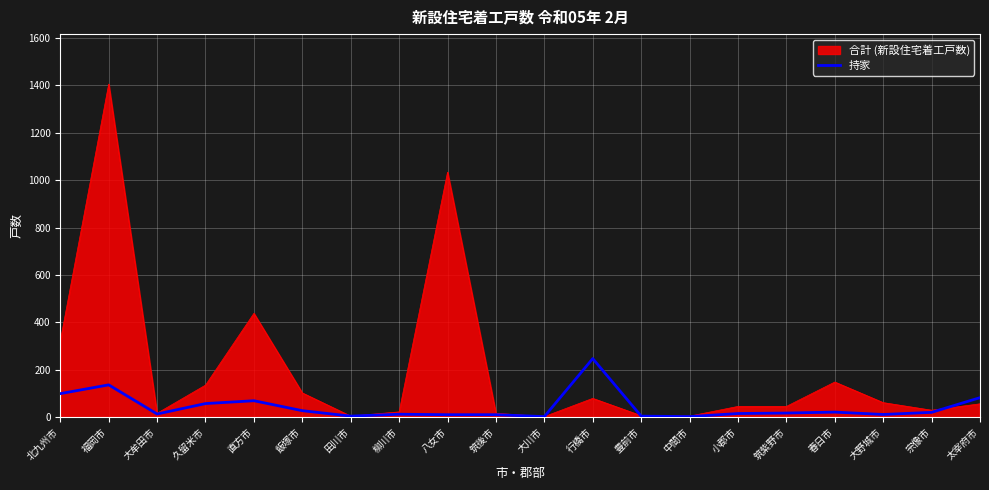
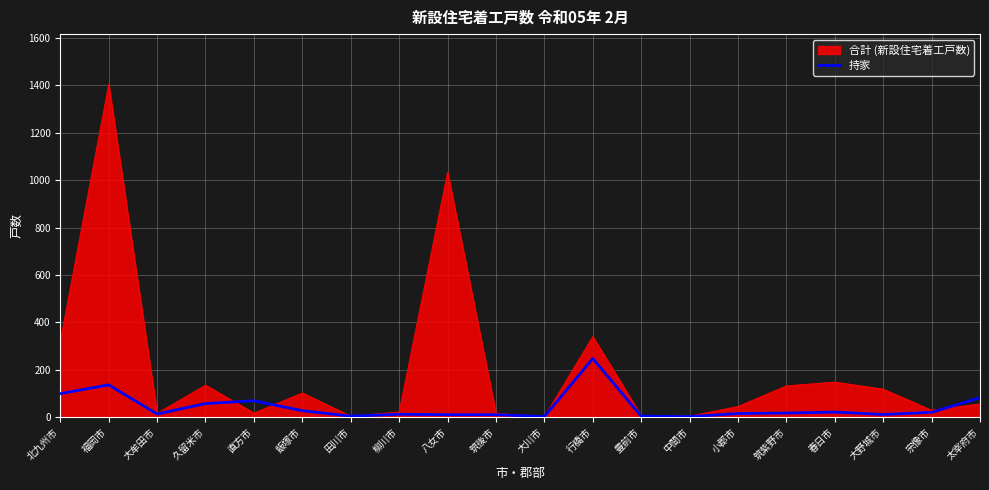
合計 (新設住宅着工戸数), 直方市: 440 -> 20
合計 (新設住宅着工戸数), 行橋市: 80 -> 340
合計 (新設住宅着工戸数), 筑紫野市: 50 -> 130
合計 (新設住宅着工戸数), 大野城市: 60 -> 120
